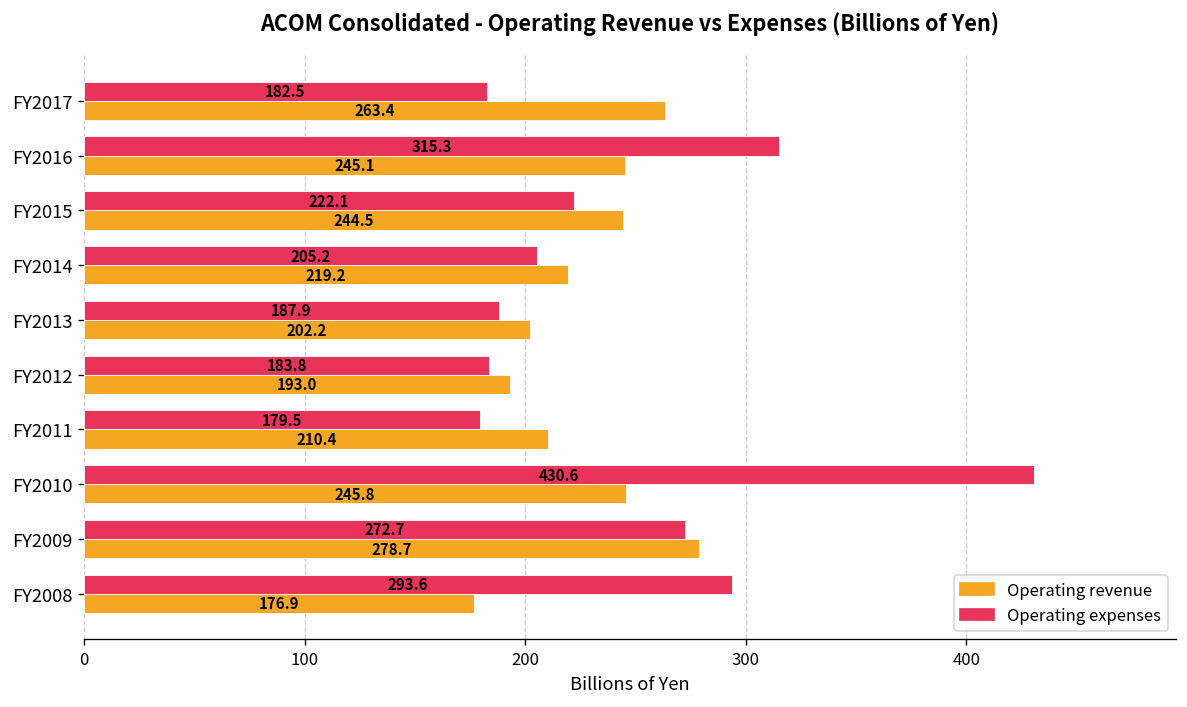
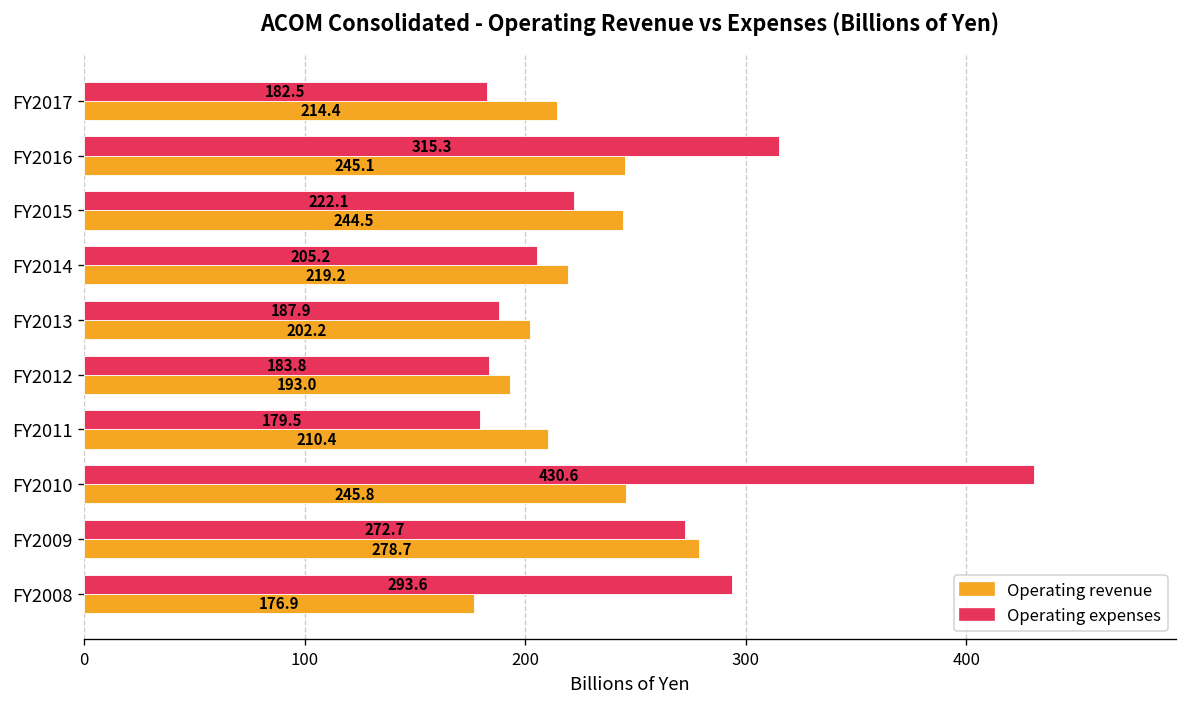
Operating revenue, FY2017: 263.4 -> 214.4
